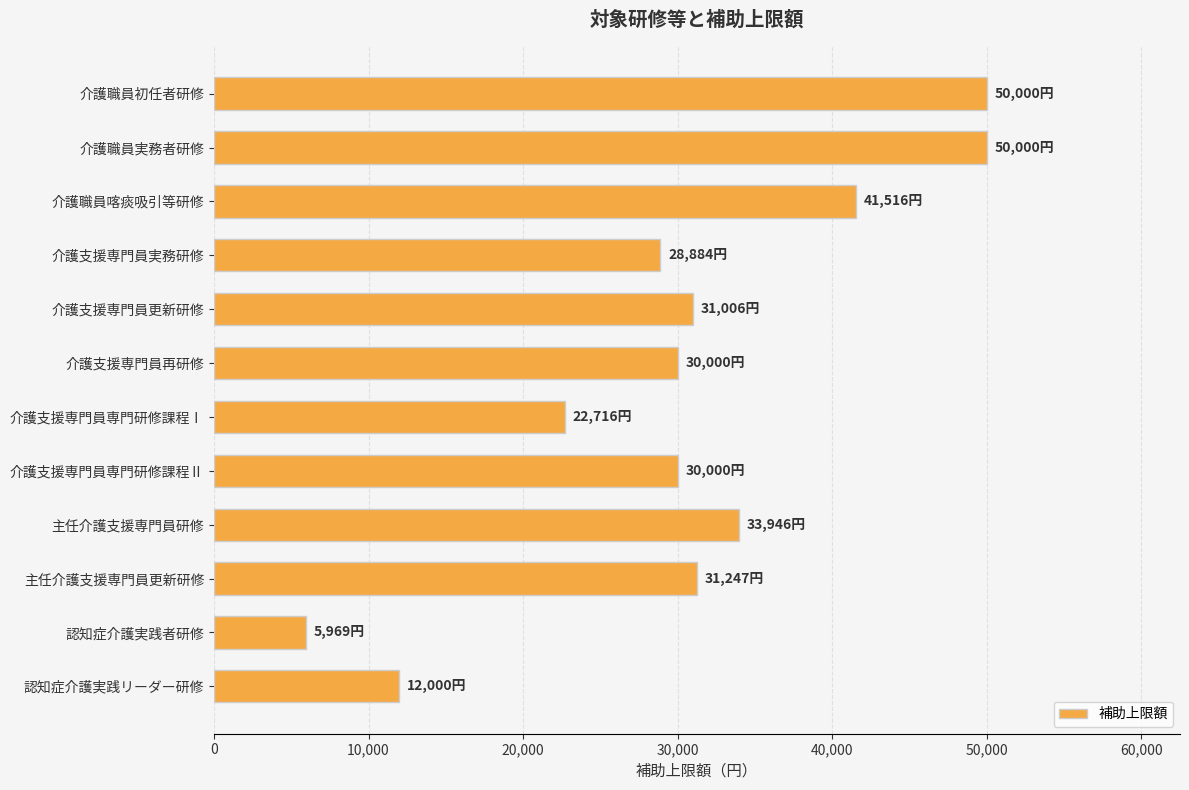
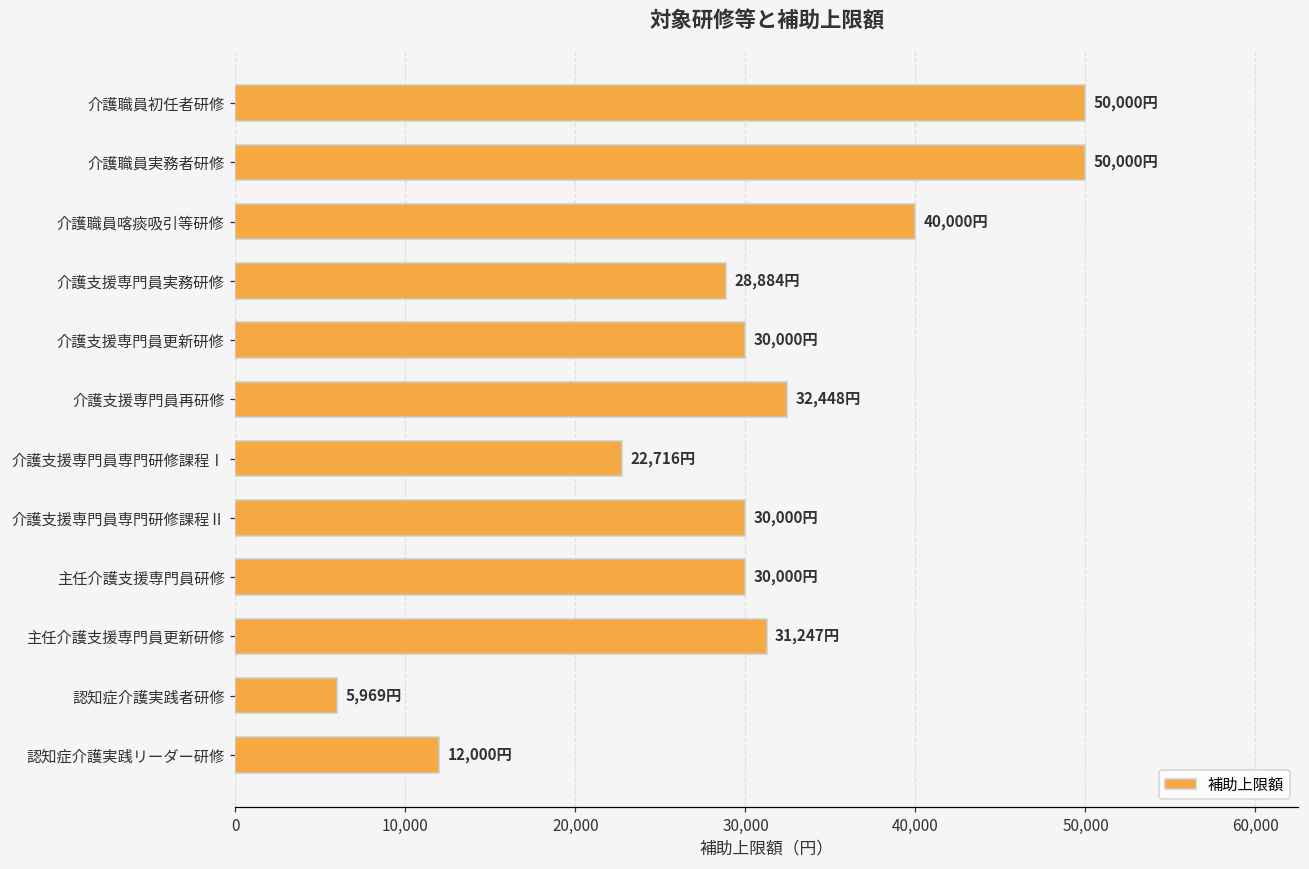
介護職員喀痰吸引等研修: 41,516円 -> 40,000円
介護支援専門員更新研修: 31,006円 -> 30,000円
介護支援専門員再研修: 30,000円 -> 32,448円
主任介護支援専門員研修: 33,946円 -> 30,000円
